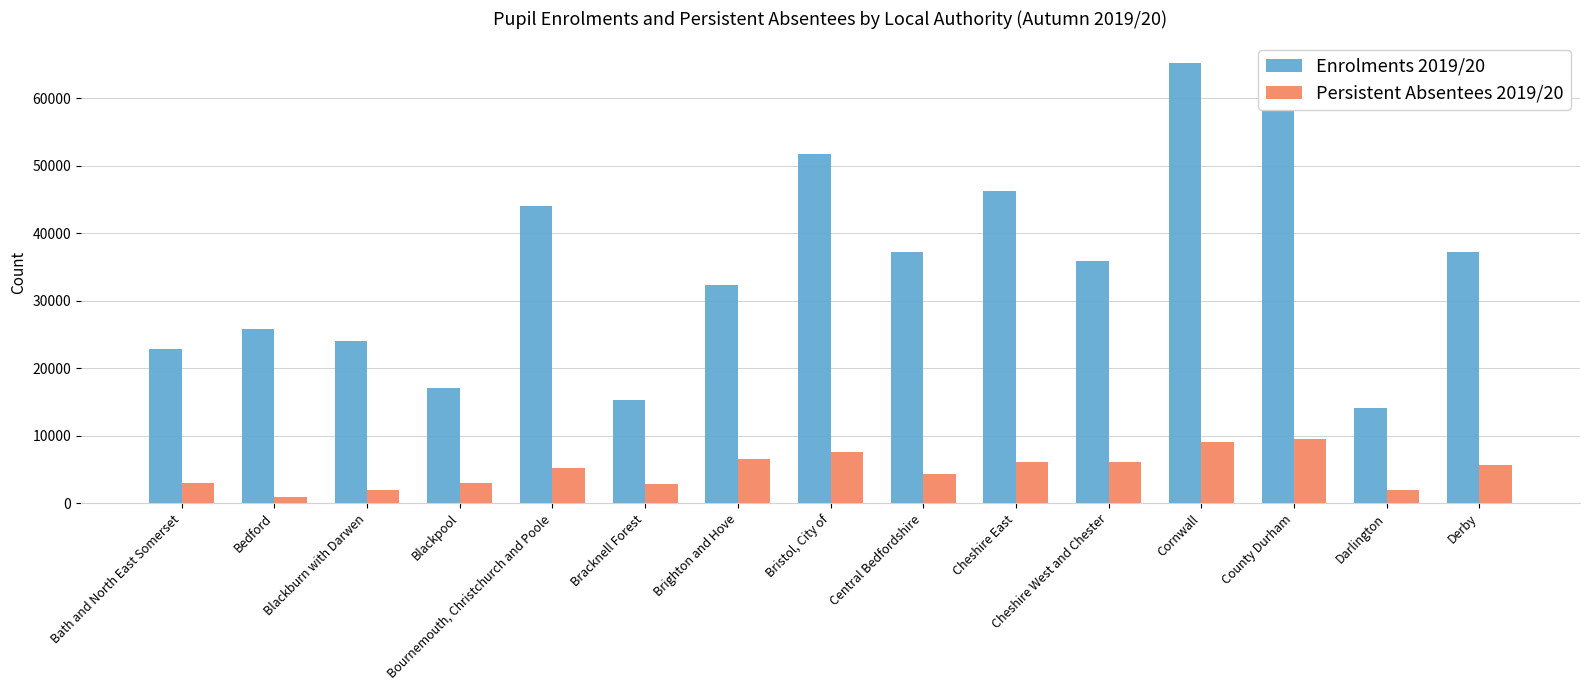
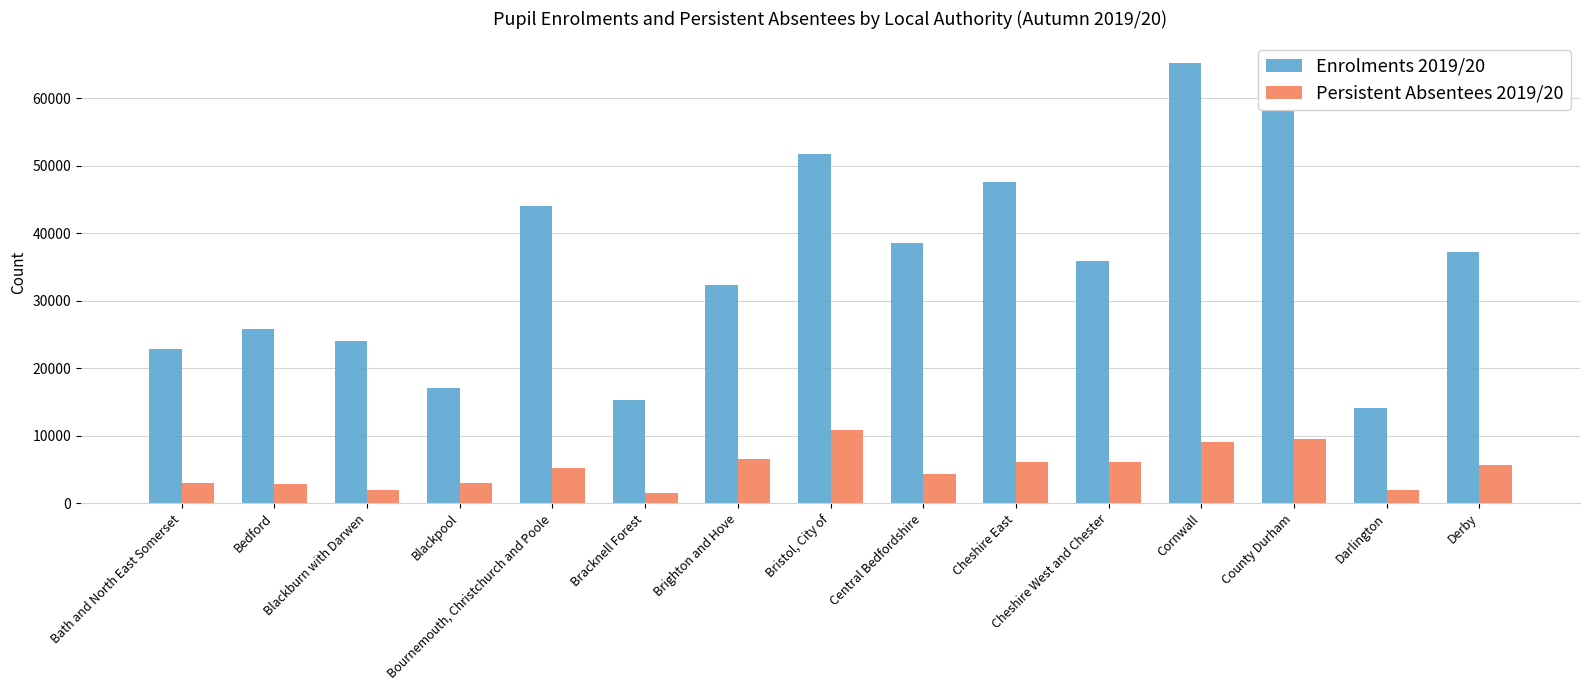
Persistent Absentees 2019/20, Bedford: 1000 -> 3000
Persistent Absentees 2019/20, Bracknell Forest: 3000 -> 1000
Persistent Absentees 2019/20, Bristol, City of: 8000 -> 11000
Enrolments 2019/20, Central Bedfordshire: 37000 -> 39000
Enrolments 2019/20, Cheshire East: 46000 -> 48000
